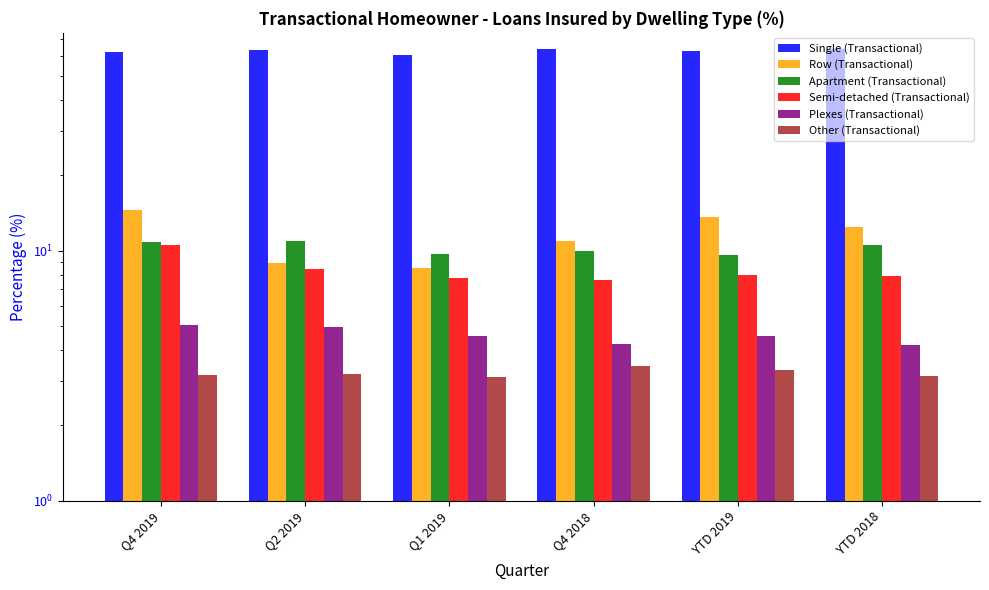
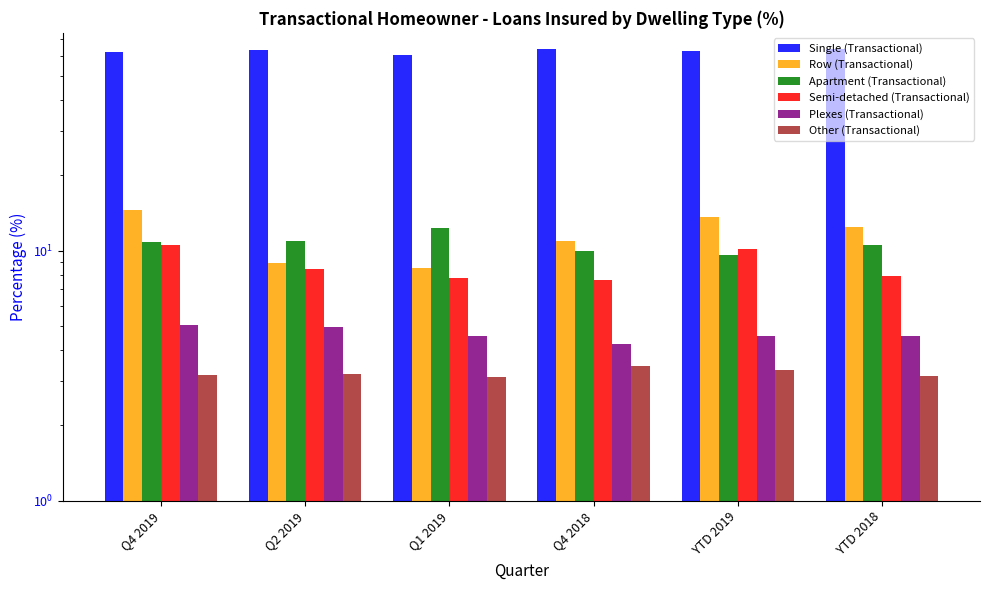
Apartment (Transactional), Q1 2019: 9.7 -> 12
Semi-detached (Transactional), YTD 2019: 8.0 -> 10.1
Plexes (Transactional), YTD 2018: 4.2 -> 4.6
